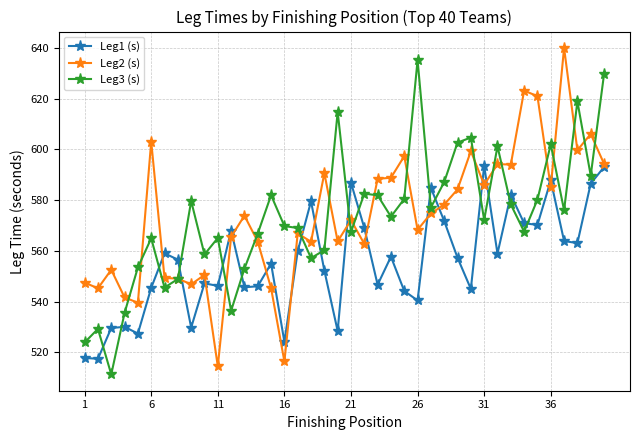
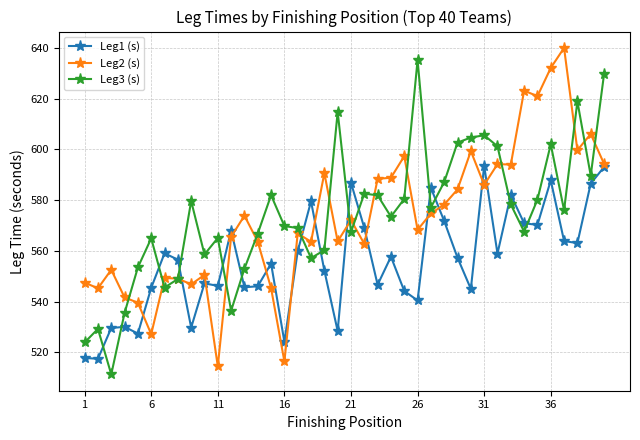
Leg2 (s), 6: 603 -> 527
Leg3 (s), 31: 572 -> 606
Leg2 (s), 36: 585 -> 632
